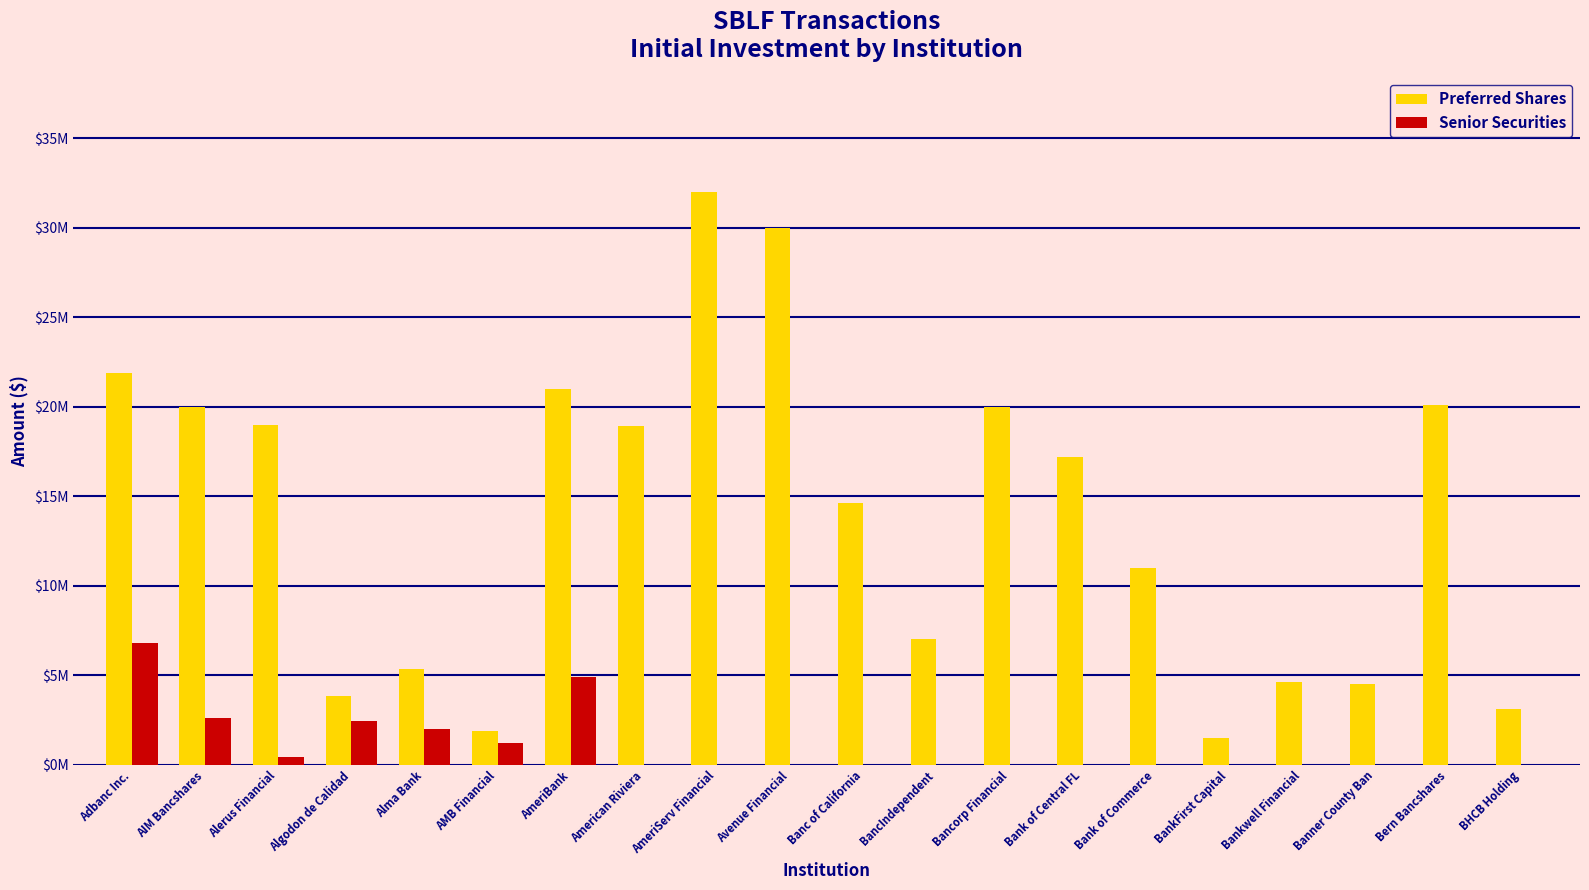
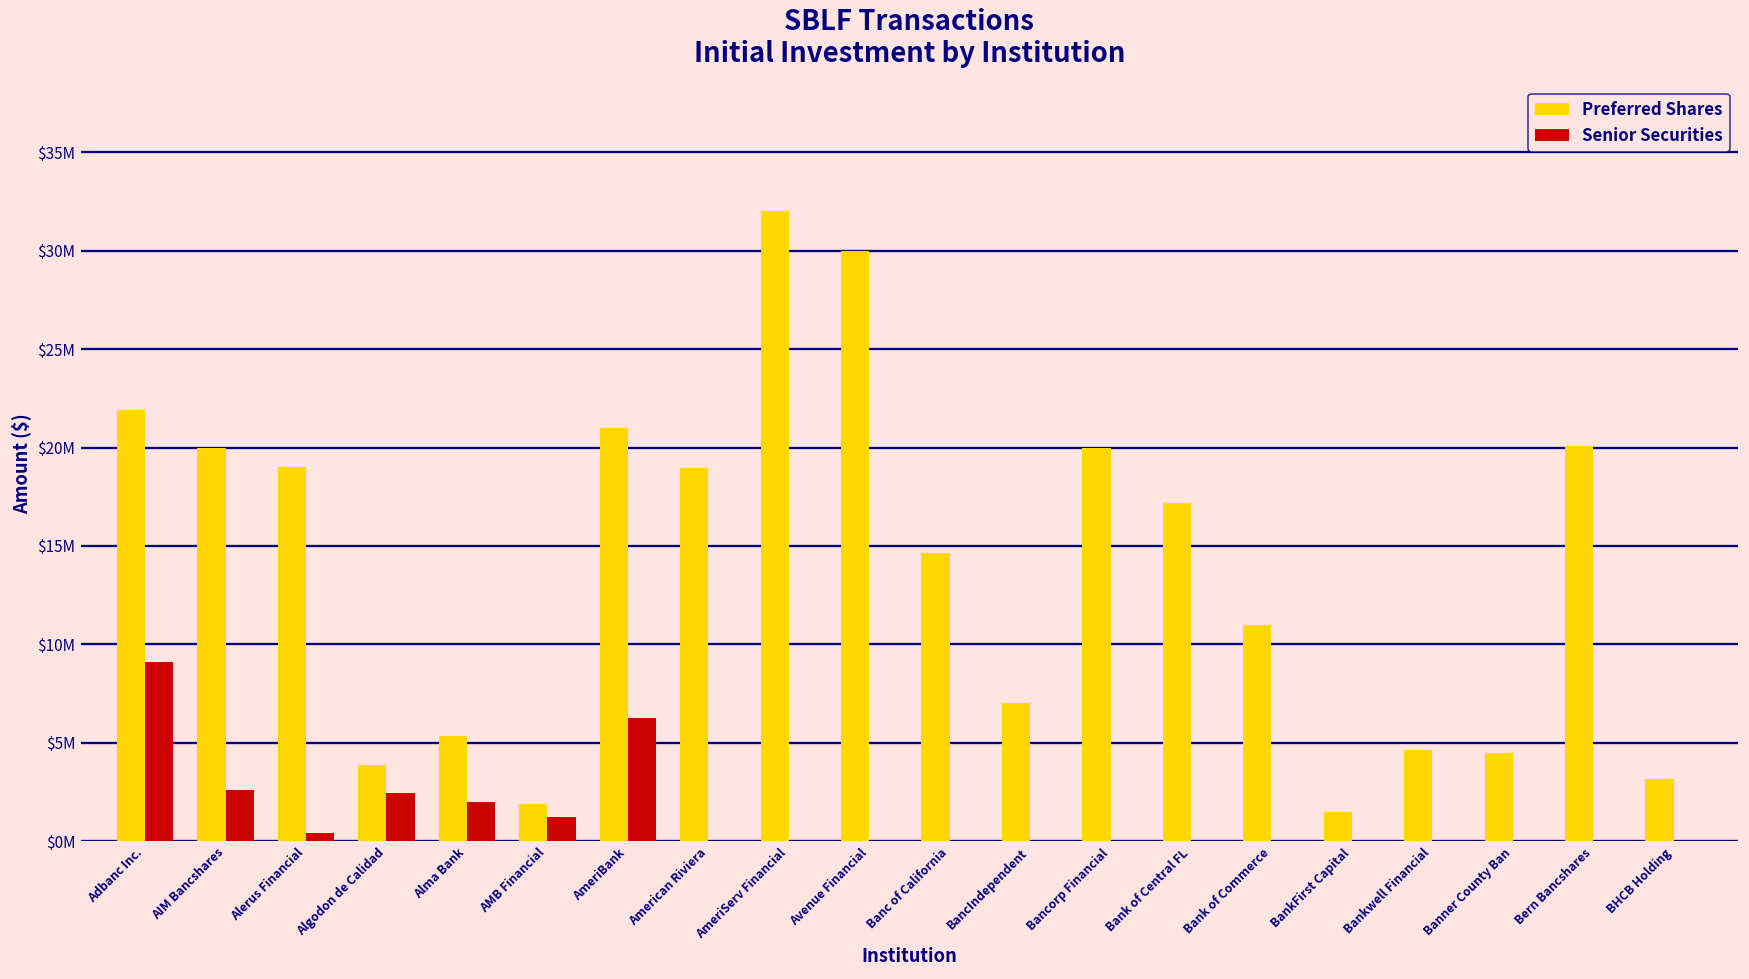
Senior Securities, Adbanc Inc.: $6800000 -> $9100000
Senior Securities, AmeriBank: $4900000 -> $6300000
